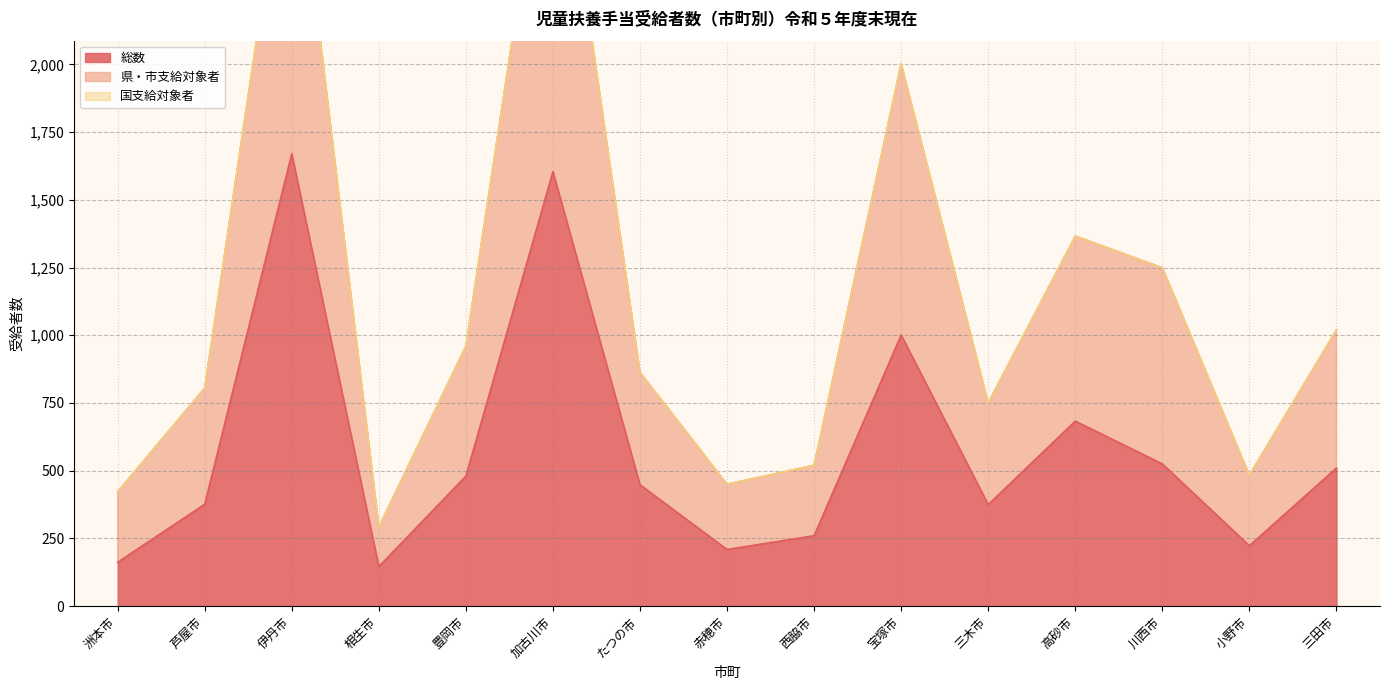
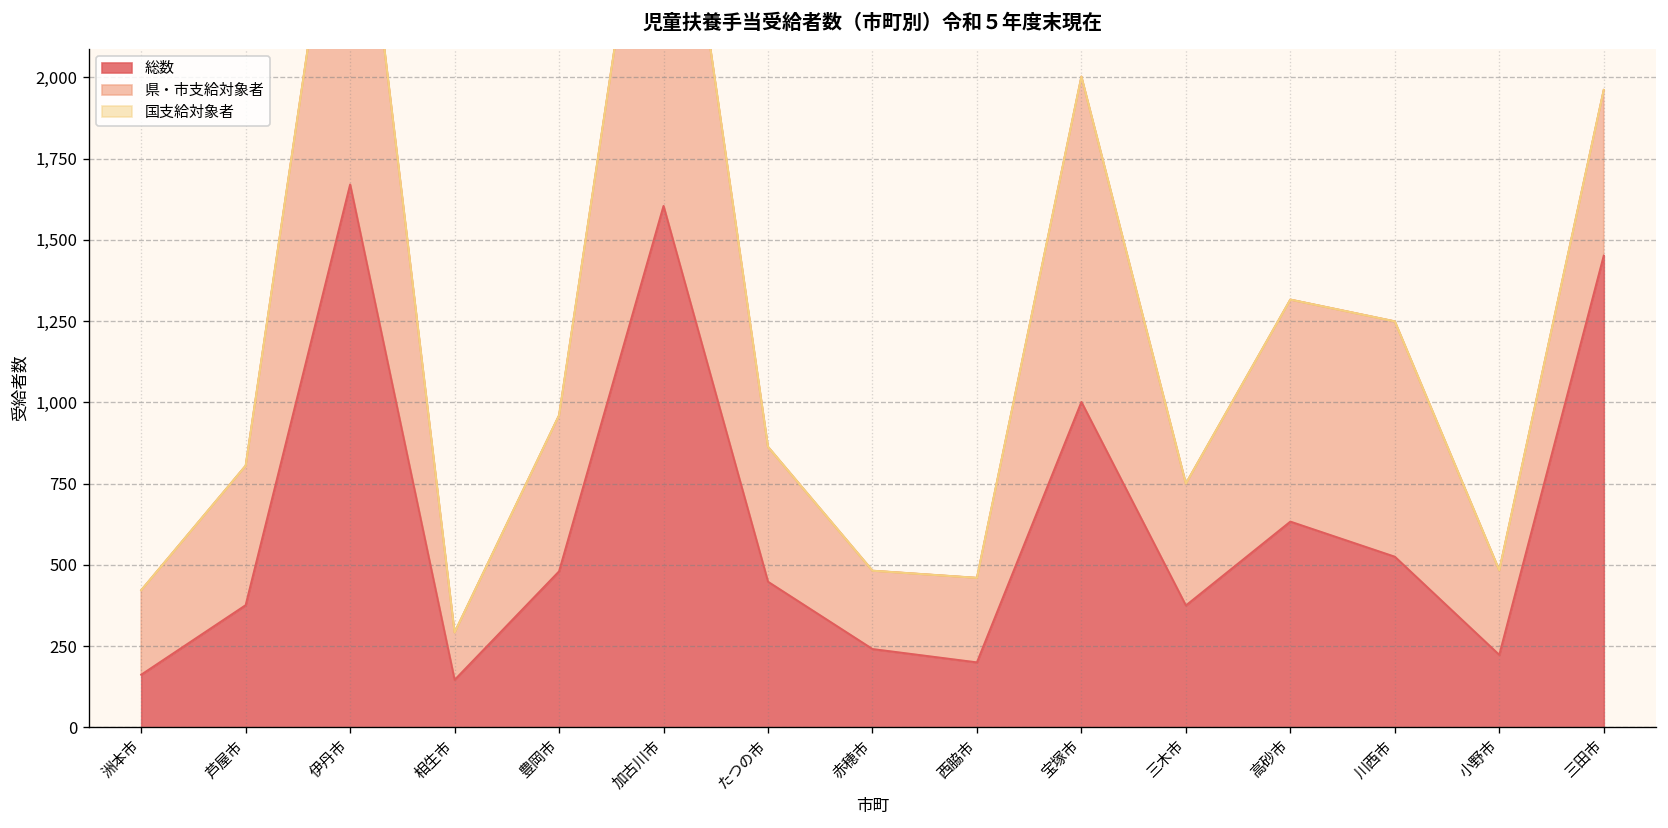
総数, 赤穂市: 210 -> 240
総数, 西脇市: 260 -> 200
総数, 高砂市: 680 -> 630
総数, 三田市: 510 -> 1,450
